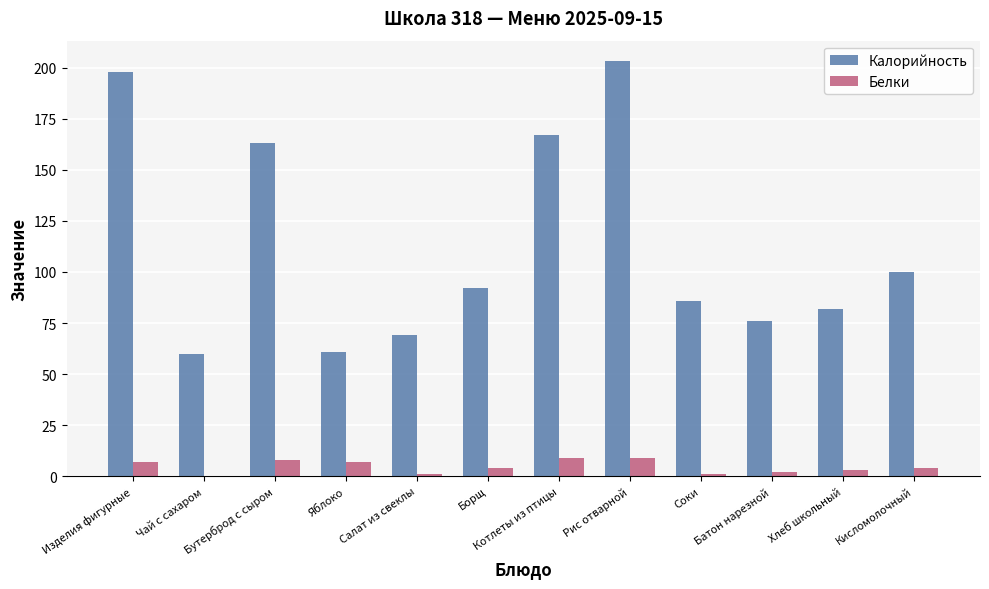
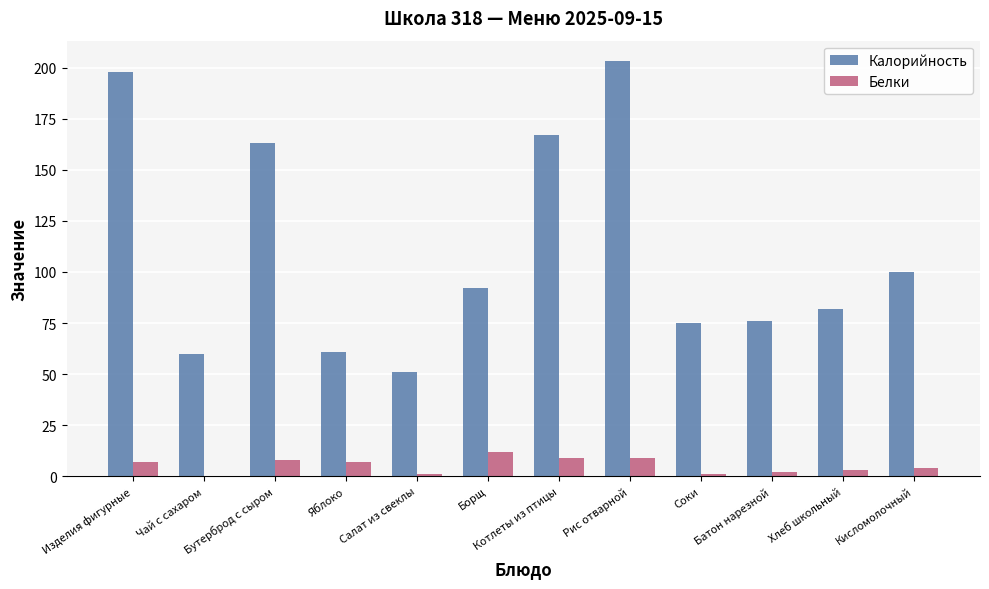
Калорийность, Салат из свеклы: 69 -> 51
Белки, Борщ: 4 -> 12
Калорийность, Соки: 86 -> 75
